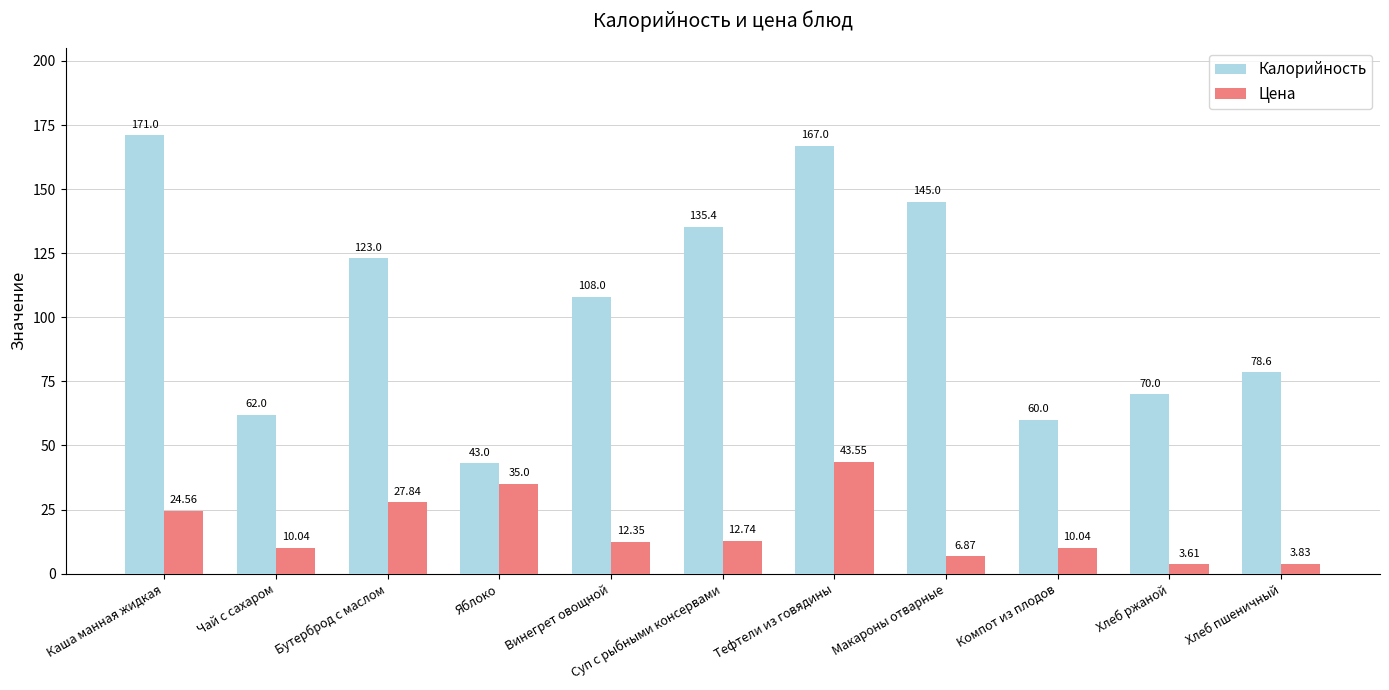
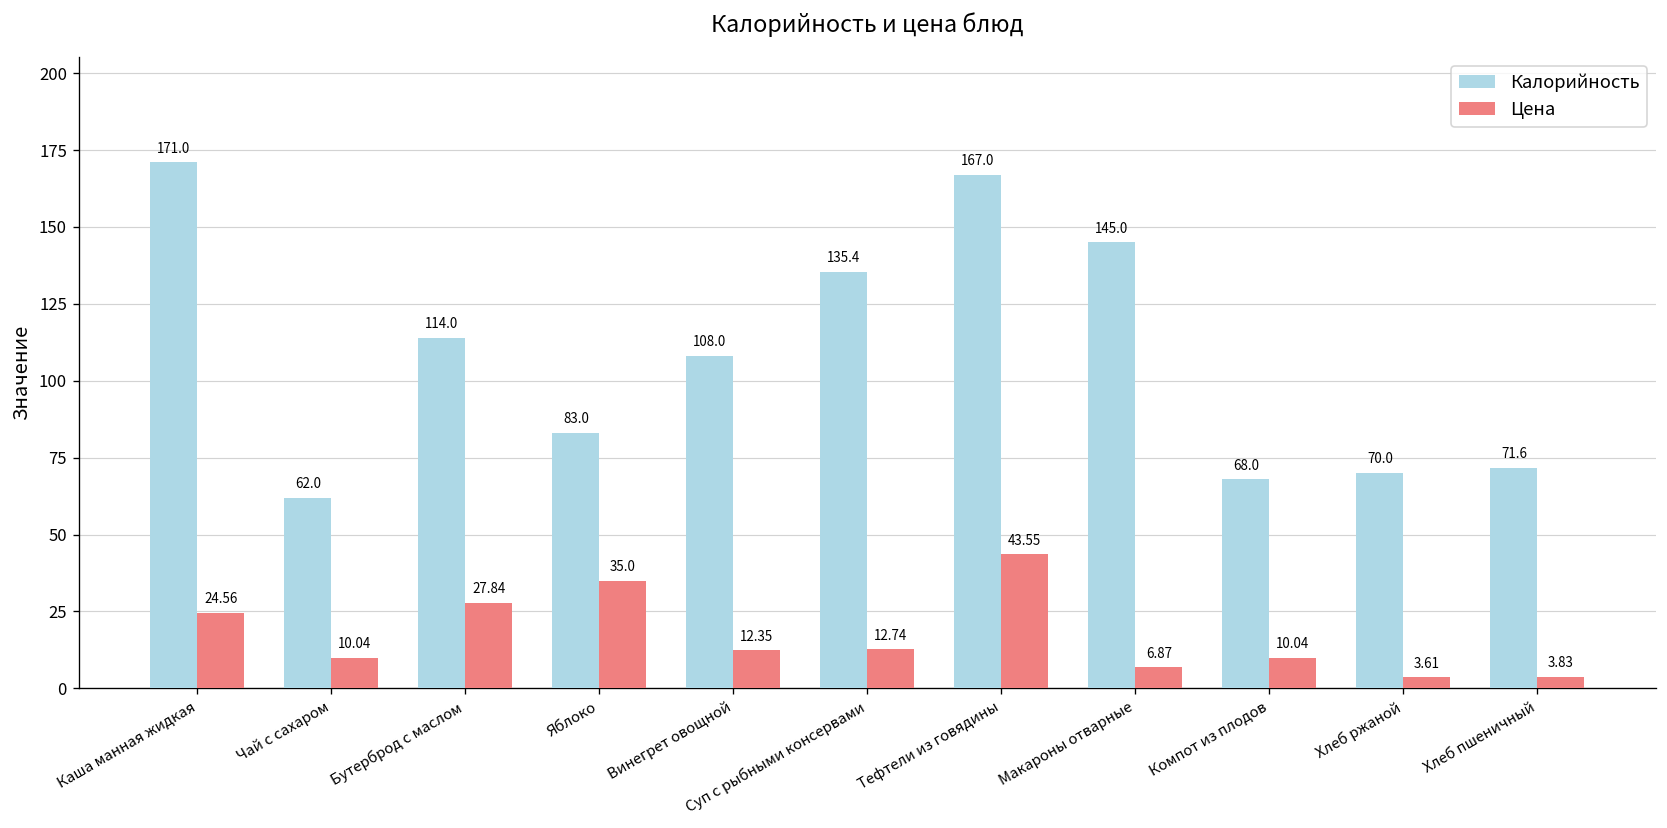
Калорийность, Бутерброд с маслом: 123.0 -> 114.0
Калорийность, Яблоко: 43.0 -> 83.0
Калорийность, Компот из плодов: 60.0 -> 68.0
Калорийность, Хлеб пшеничный: 78.6 -> 71.6
